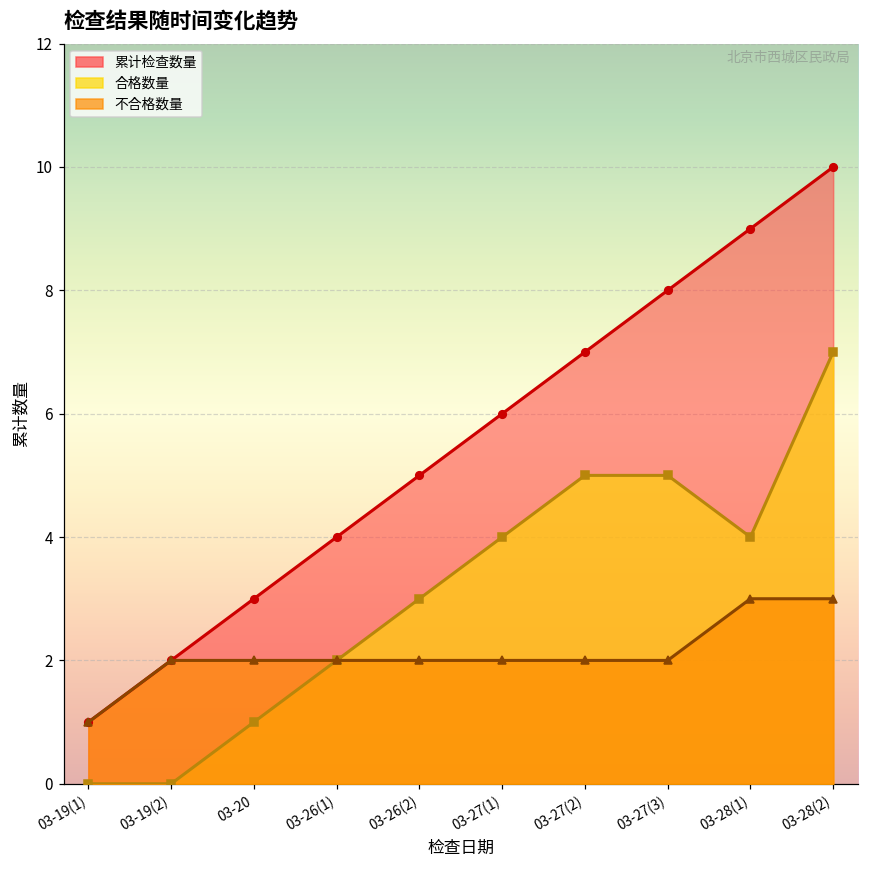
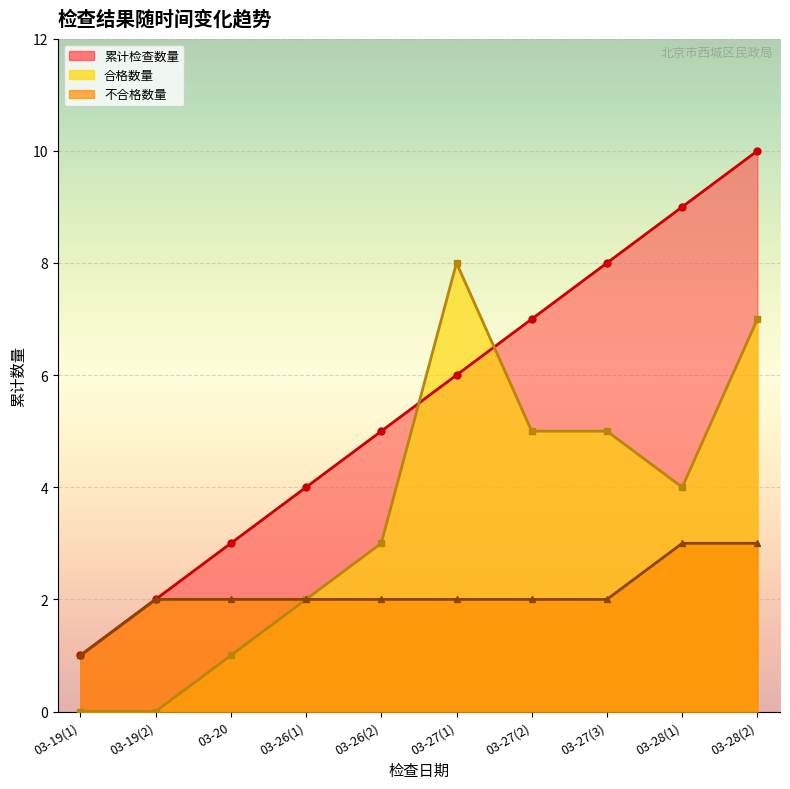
合格数量, 03-27(1): 4 -> 8
